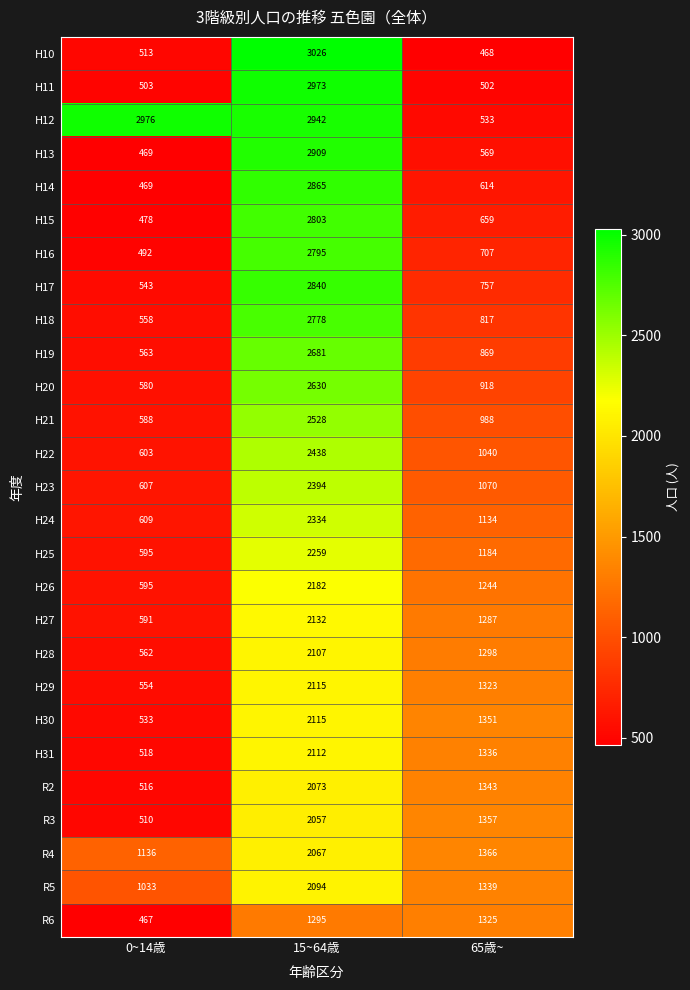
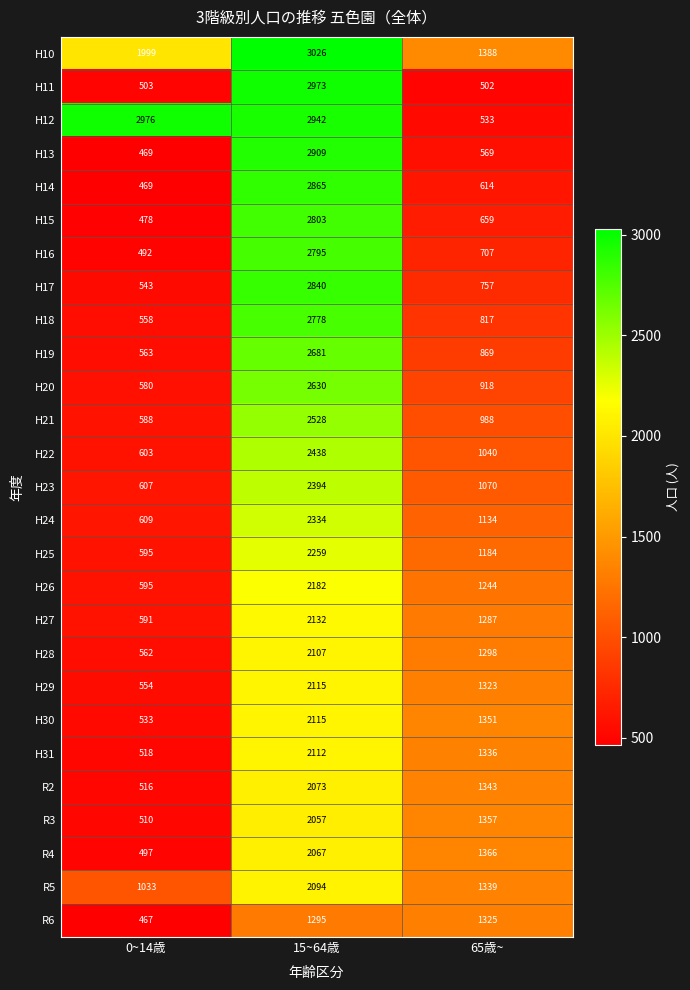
H10, 0~14歳: 513 -> 1999
H10, 65歳~: 468 -> 1388
R4, 0~14歳: 1136 -> 497
